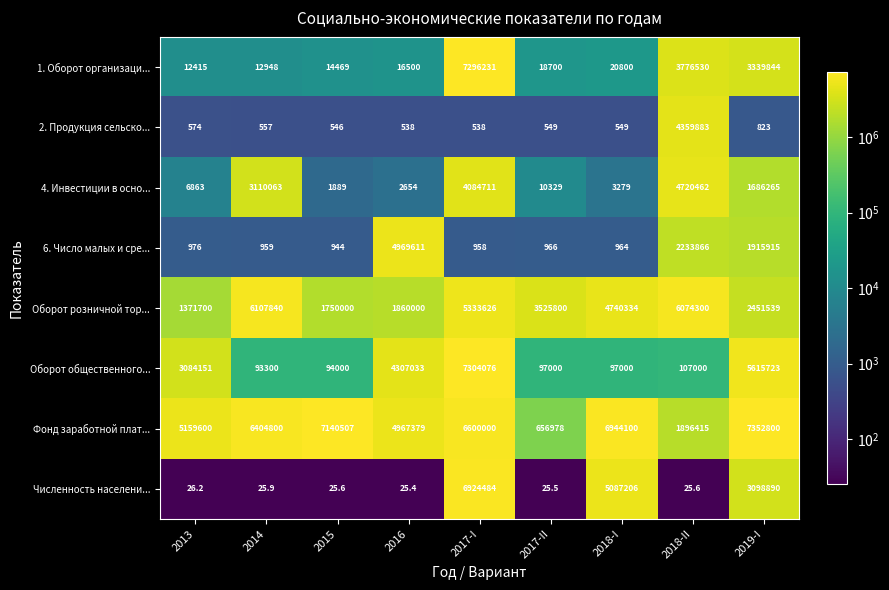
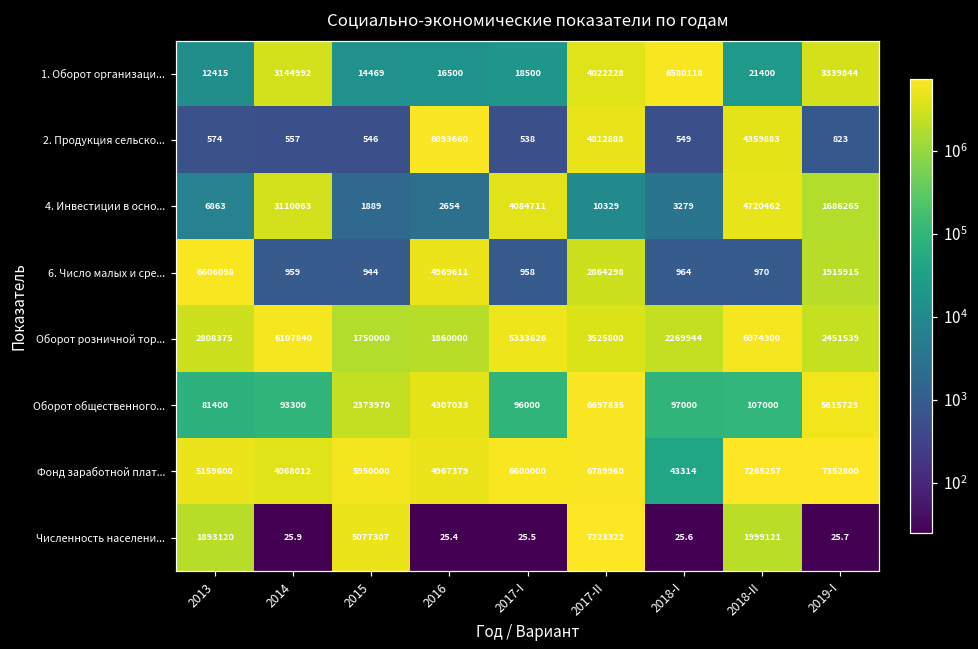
1. Оборот организаци..., 2014: 12948 -> 3144992
1. Оборот организаци..., 2017-I: 7296231 -> 18500
1. Оборот организаци..., 2017-II: 18700 -> 4022228
1. Оборот организаци..., 2018-I: 20800 -> 6580118
1. Оборот организаци..., 2018-II: 3776530 -> 21400
2. Продукция сельско..., 2016: 538 -> 6893660
2. Продукция сельско..., 2017-II: 549 -> 4812888
6. Число малых и сре..., 2013: 976 -> 6606098
6. Число малых и сре..., 2017-II: 966 -> 2864298
6. Число малых и сре..., 2018-II: 2233866 -> 970
Оборот розничной тор..., 2013: 1371700 -> 2808375
Оборот розничной тор..., 2018-I: 4740334 -> 2269944
Оборот общественного..., 2013: 3084151 -> 81400
Оборот общественного..., 2015: 94000 -> 2373970
Оборот общественного..., 2017-I: 7304076 -> 96000
Оборот общественного..., 2017-II: 97000 -> 6697835
Фонд заработной плат..., 2014: 6404800 -> 4068012
Фонд заработной плат..., 2015: 7140507 -> 5950000
Фонд заработной плат..., 2017-II: 656978 -> 6789960
Фонд заработной плат..., 2018-I: 6944100 -> 43314
Фонд заработной плат..., 2018-II: 1896415 -> 7265257
Численность населени..., 2013: 26.2 -> 1893120
Численность населени..., 2015: 25.6 -> 5077307
Численность населени..., 2017-I: 6924484 -> 25.5
Численность населени..., 2017-II: 25.5 -> 7223322
Численность населени..., 2018-I: 5087206 -> 25.6
Численность населени..., 2018-II: 25.6 -> 1999121
Численность населени..., 2019-I: 3098890 -> 25.7
